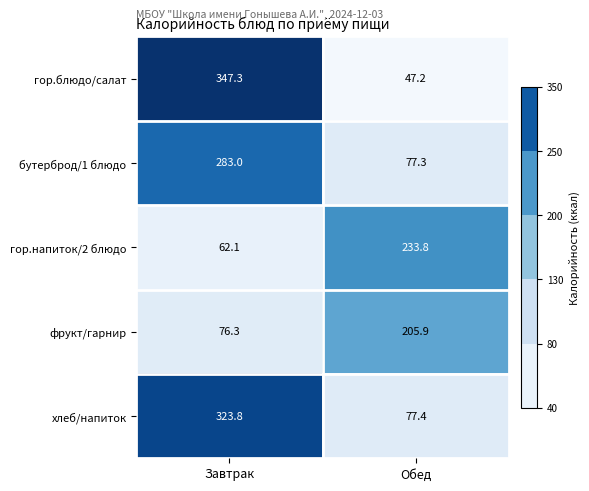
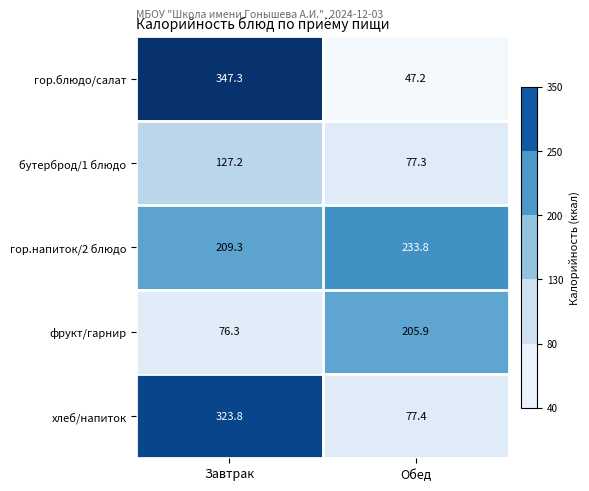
бутерброд/1 блюдо, Завтрак: 283.0 -> 127.2
гор.напиток/2 блюдо, Завтрак: 62.1 -> 209.3
